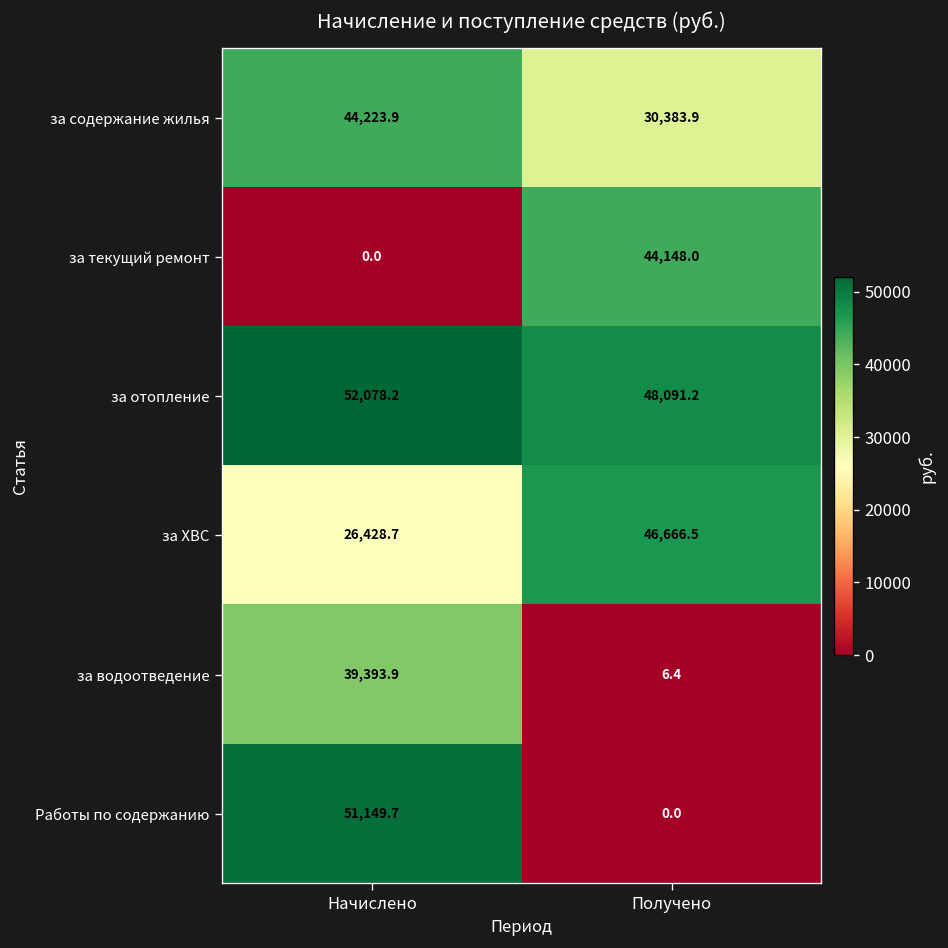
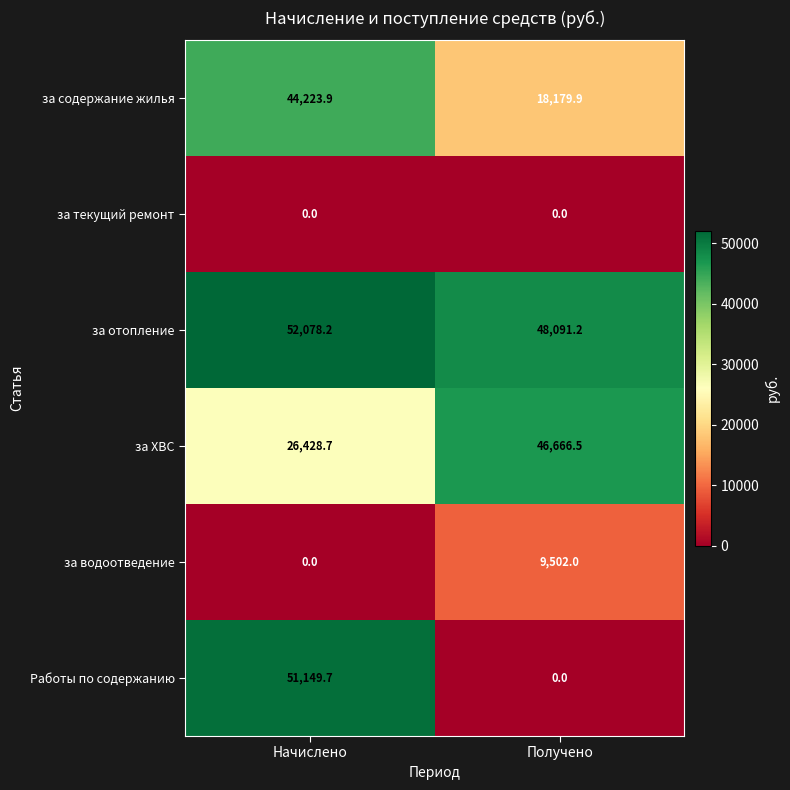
за содержание жилья, Получено: 30,383.9 -> 18,179.9
за текущий ремонт, Получено: 44,148.0 -> 0.0
за водоотведение, Начислено: 39,393.9 -> 0.0
за водоотведение, Получено: 6.4 -> 9,502.0
